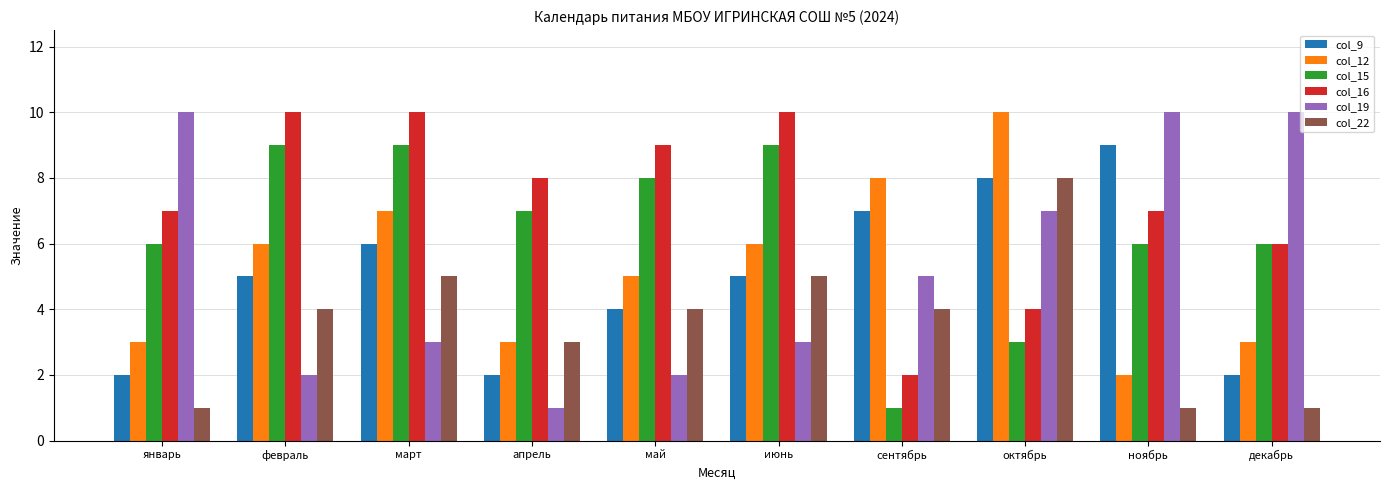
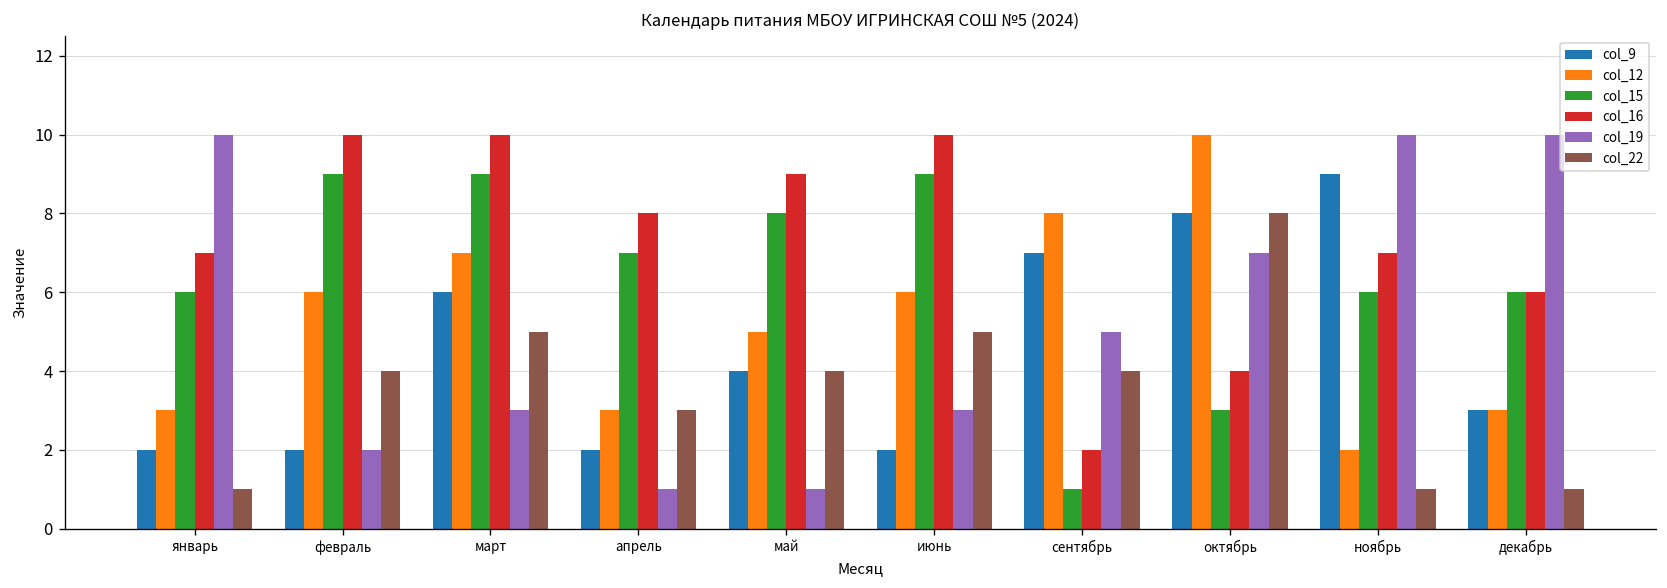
col_9, февраль: 5 -> 2
col_19, май: 2 -> 1
col_9, июнь: 5 -> 2
col_9, декабрь: 2 -> 3
